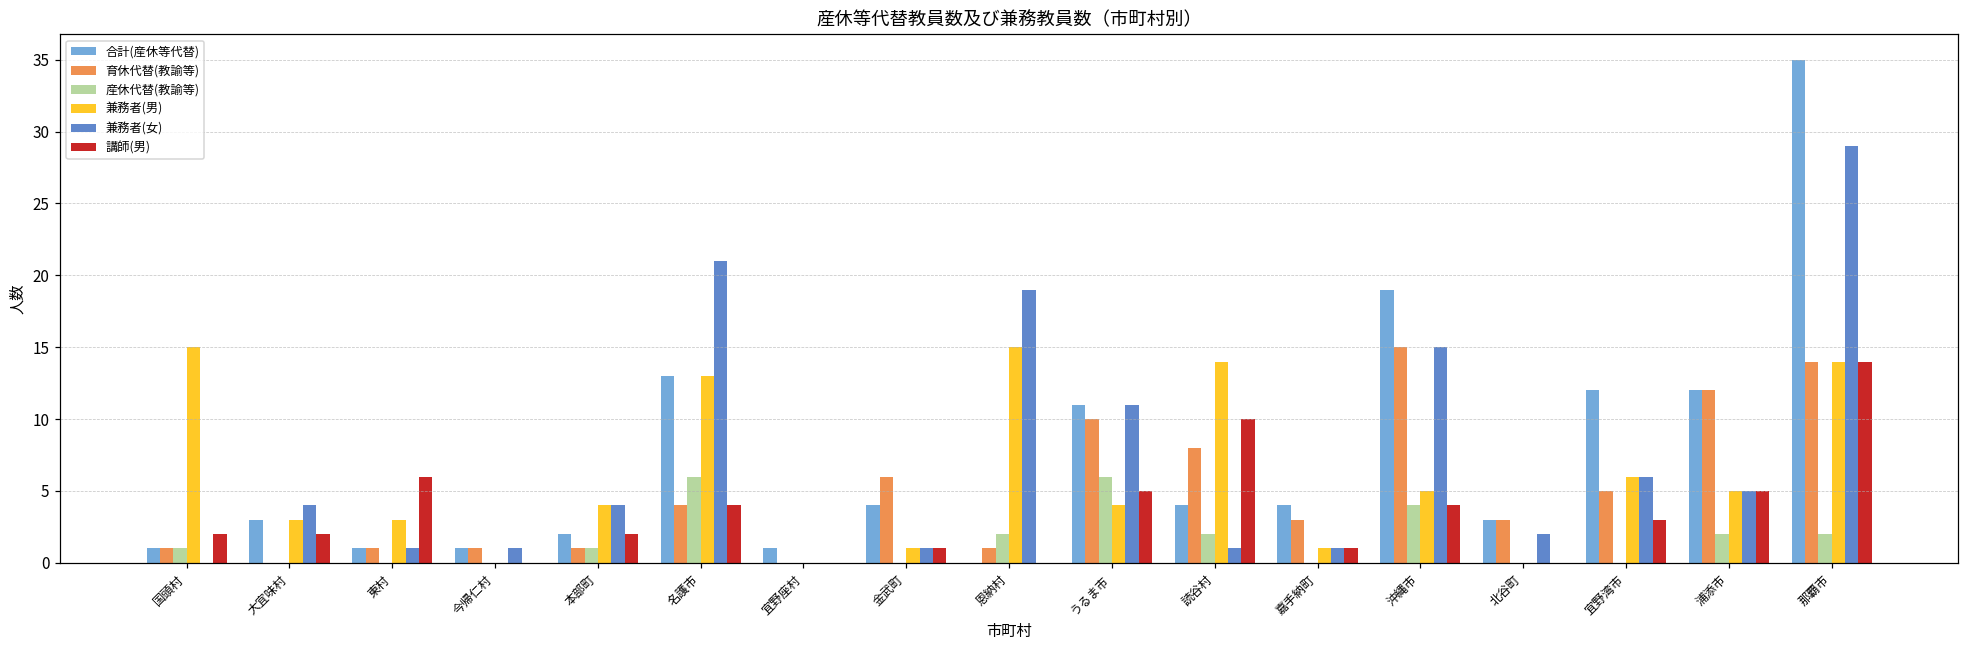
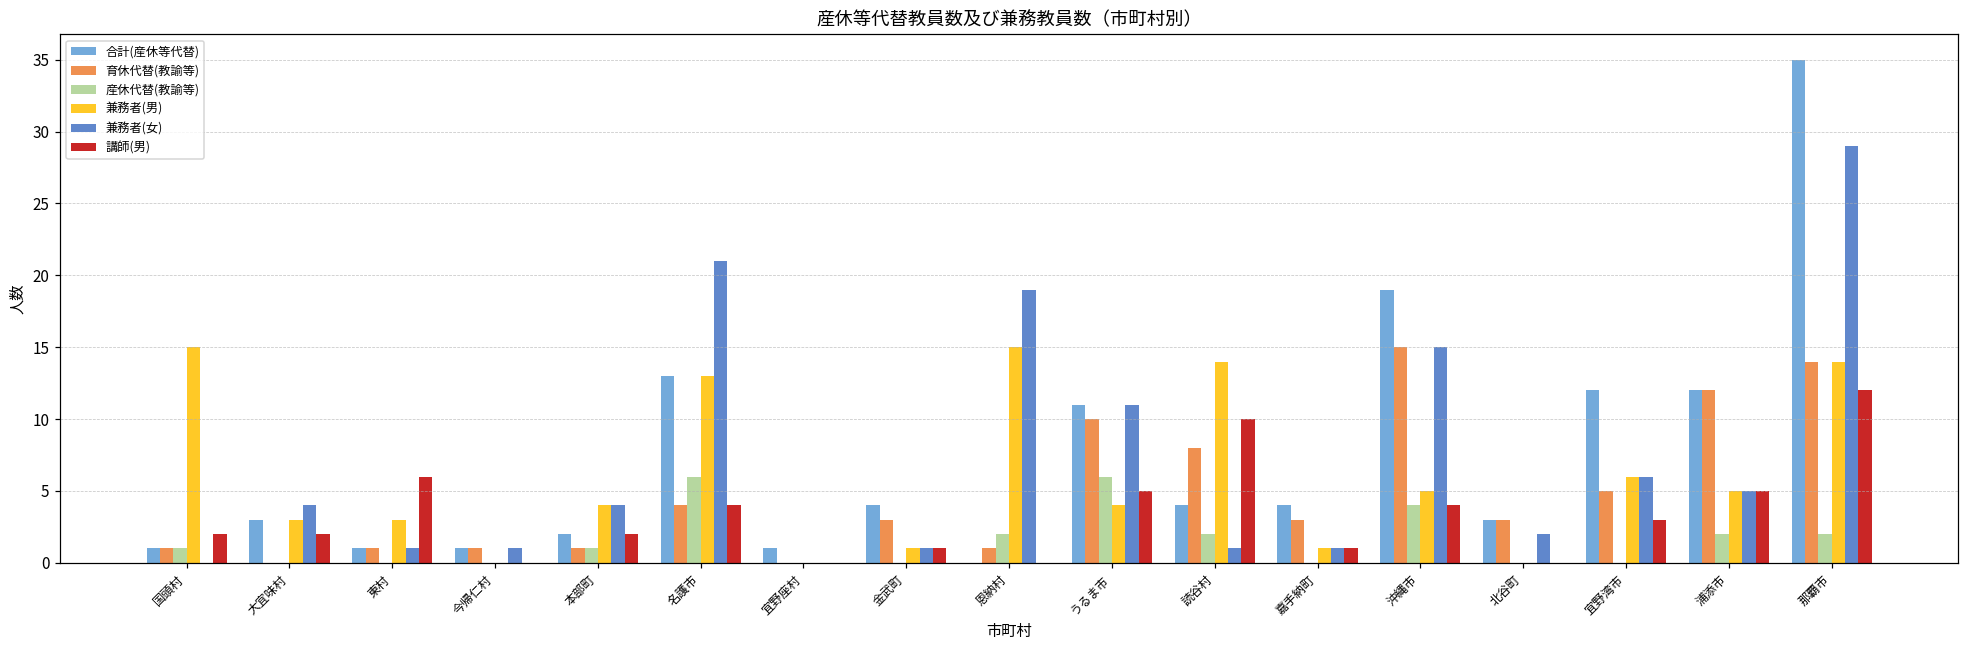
育休代替(教諭等), 金武町: 6 -> 3
講師(男), 那覇市: 14 -> 12
